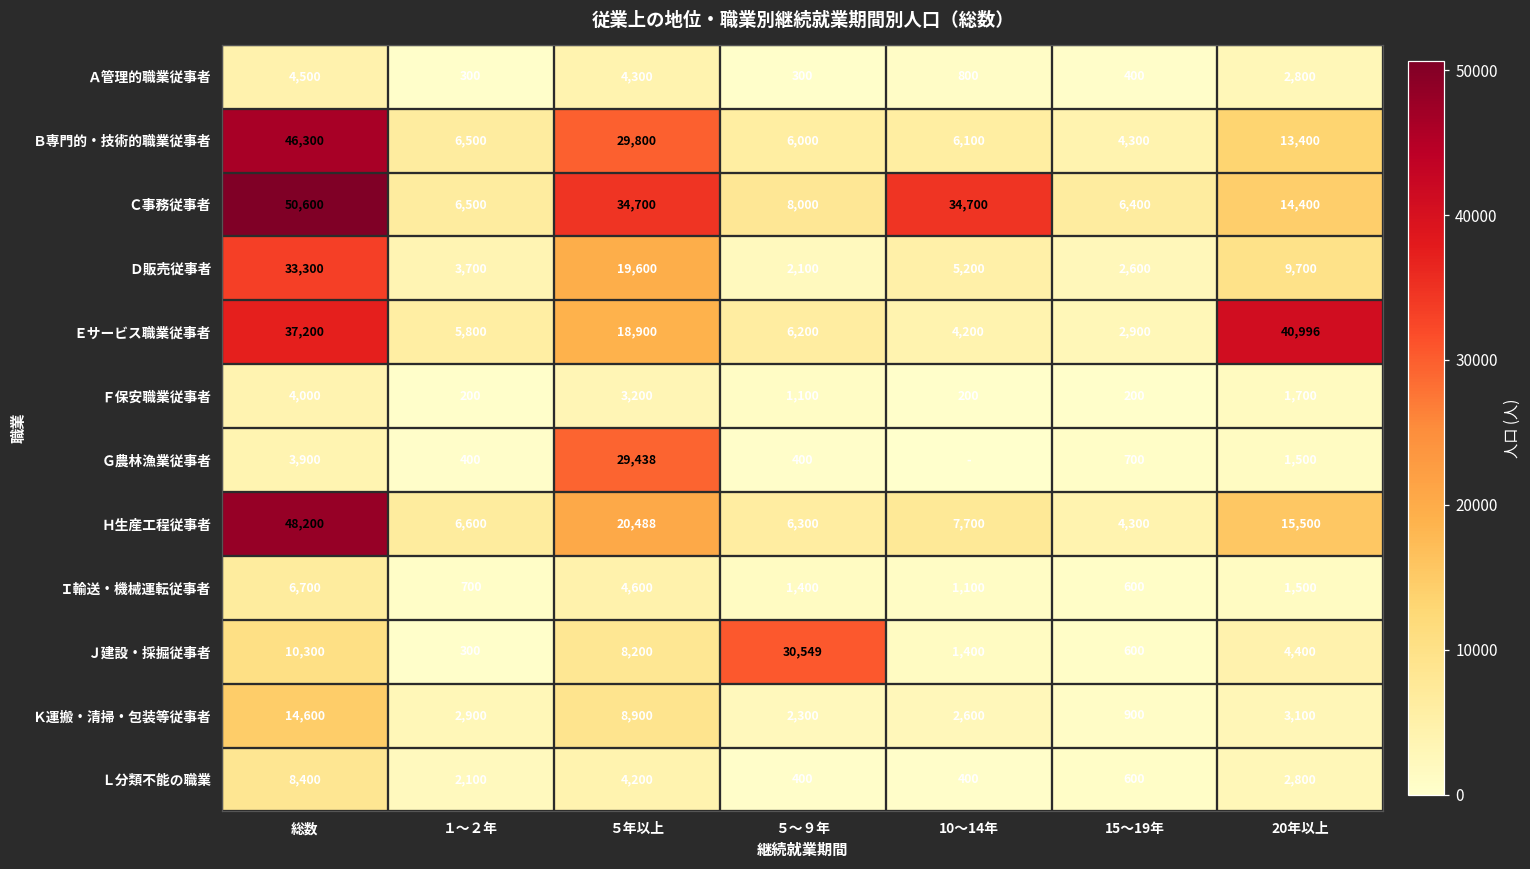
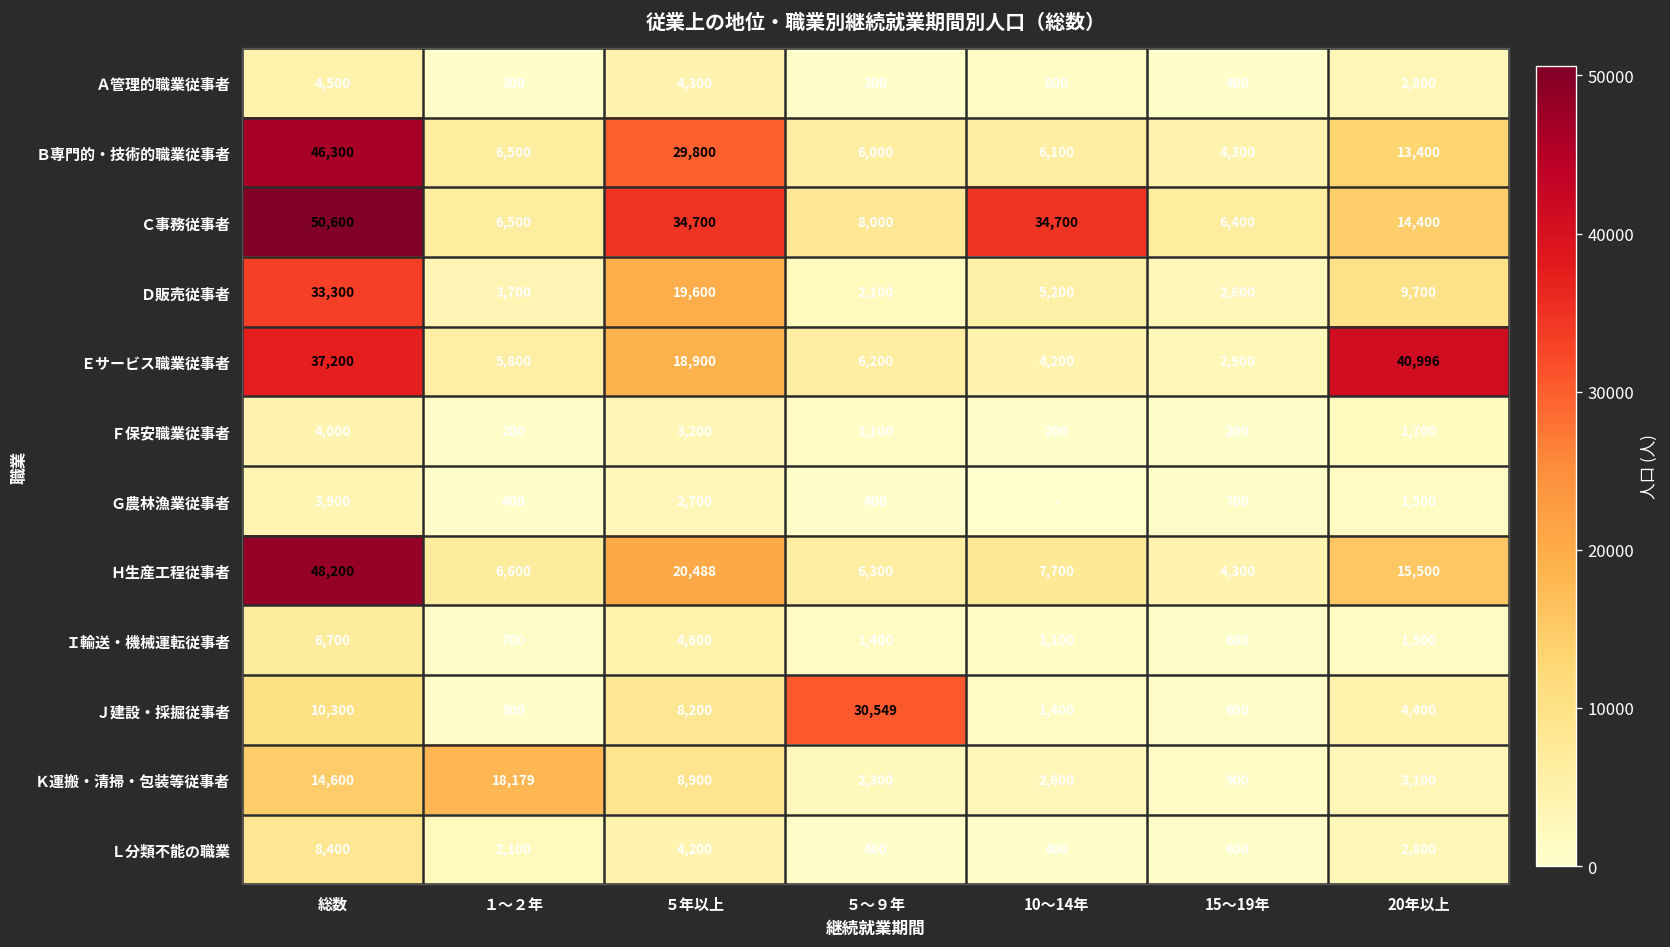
Ｇ農林漁業従事者, ５年以上: 29,438 -> 2,700
Ｋ運搬・清掃・包装等従事者, １～２年: 2,900 -> 18,179
